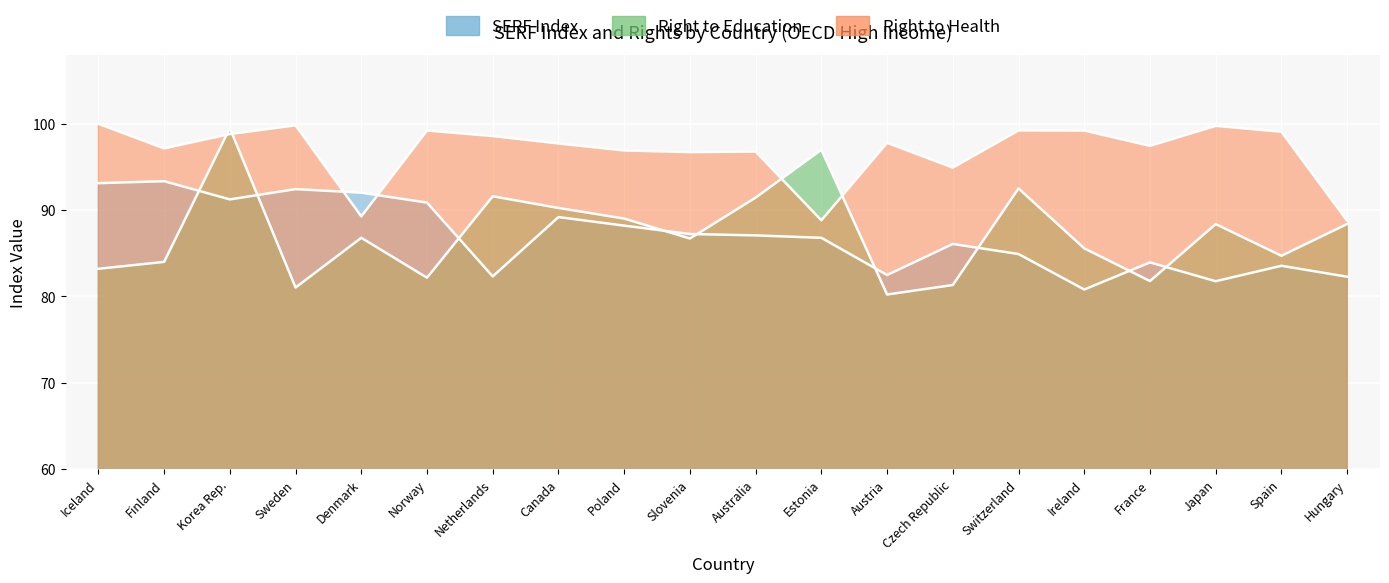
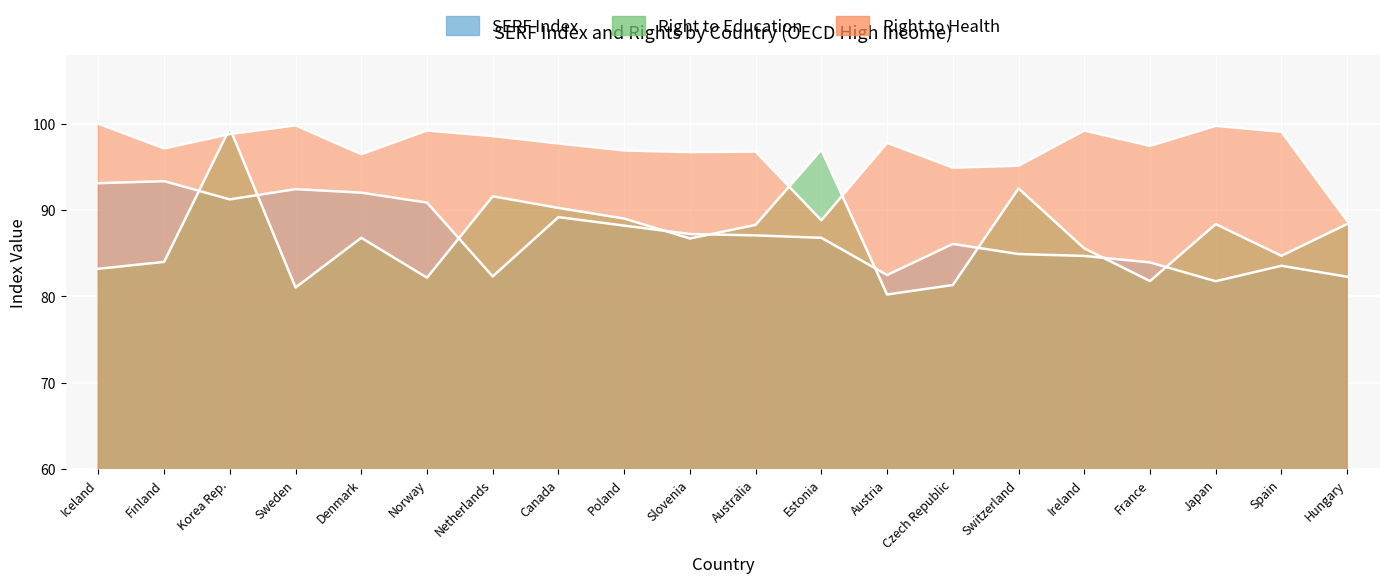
Right to Health, Denmark: 89 -> 96
Right to Education, Australia: 91 -> 88
Right to Health, Switzerland: 99 -> 95
SERF Index, Ireland: 81 -> 85
